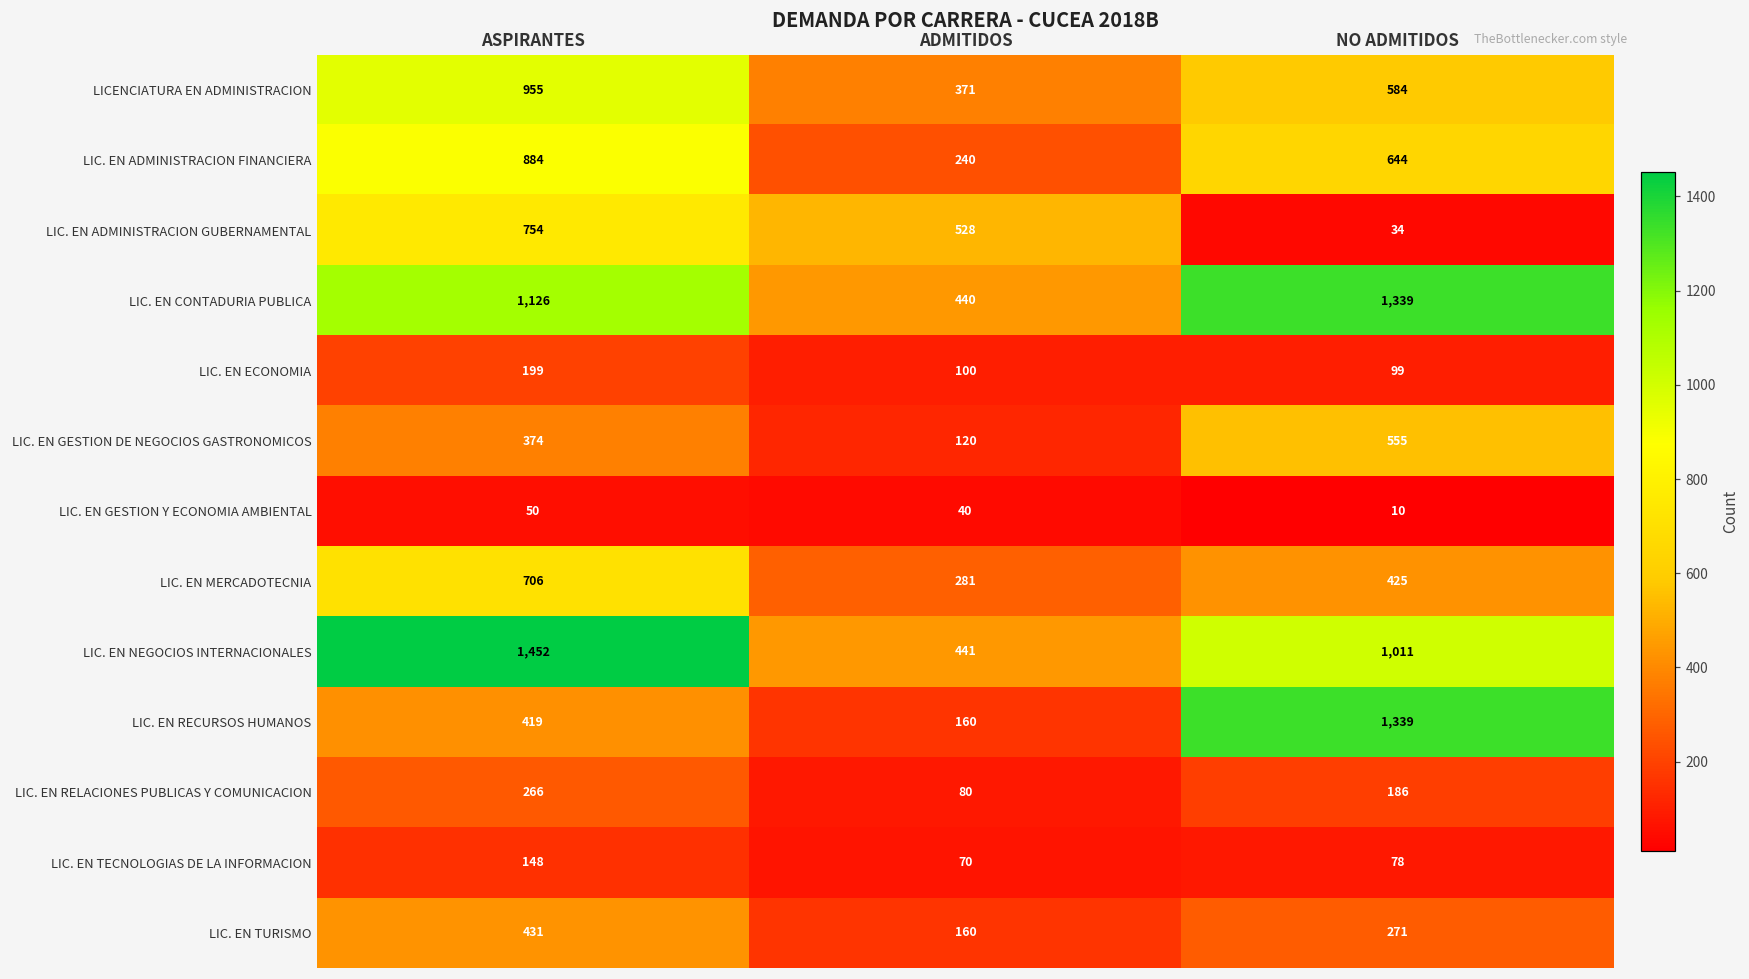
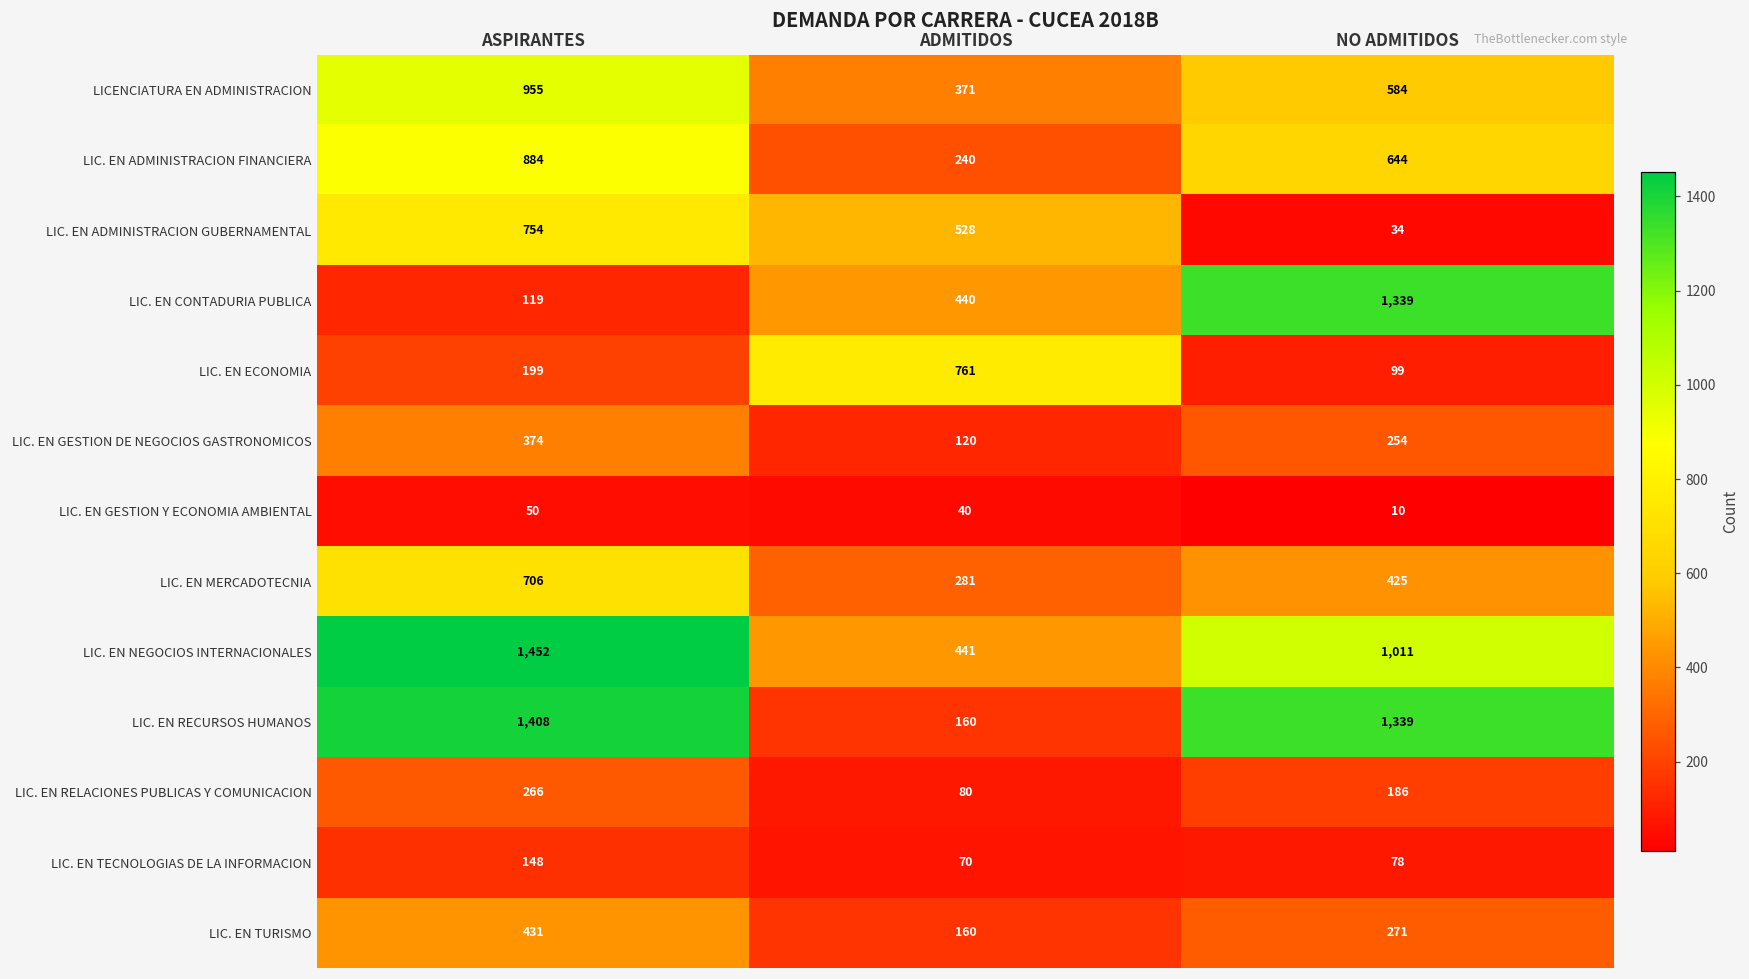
LIC. EN CONTADURIA PUBLICA, ASPIRANTES: 1,126 -> 119
LIC. EN ECONOMIA, ADMITIDOS: 100 -> 761
LIC. EN GESTION DE NEGOCIOS GASTRONOMICOS, NO ADMITIDOS: 555 -> 254
LIC. EN RECURSOS HUMANOS, ASPIRANTES: 419 -> 1,408
